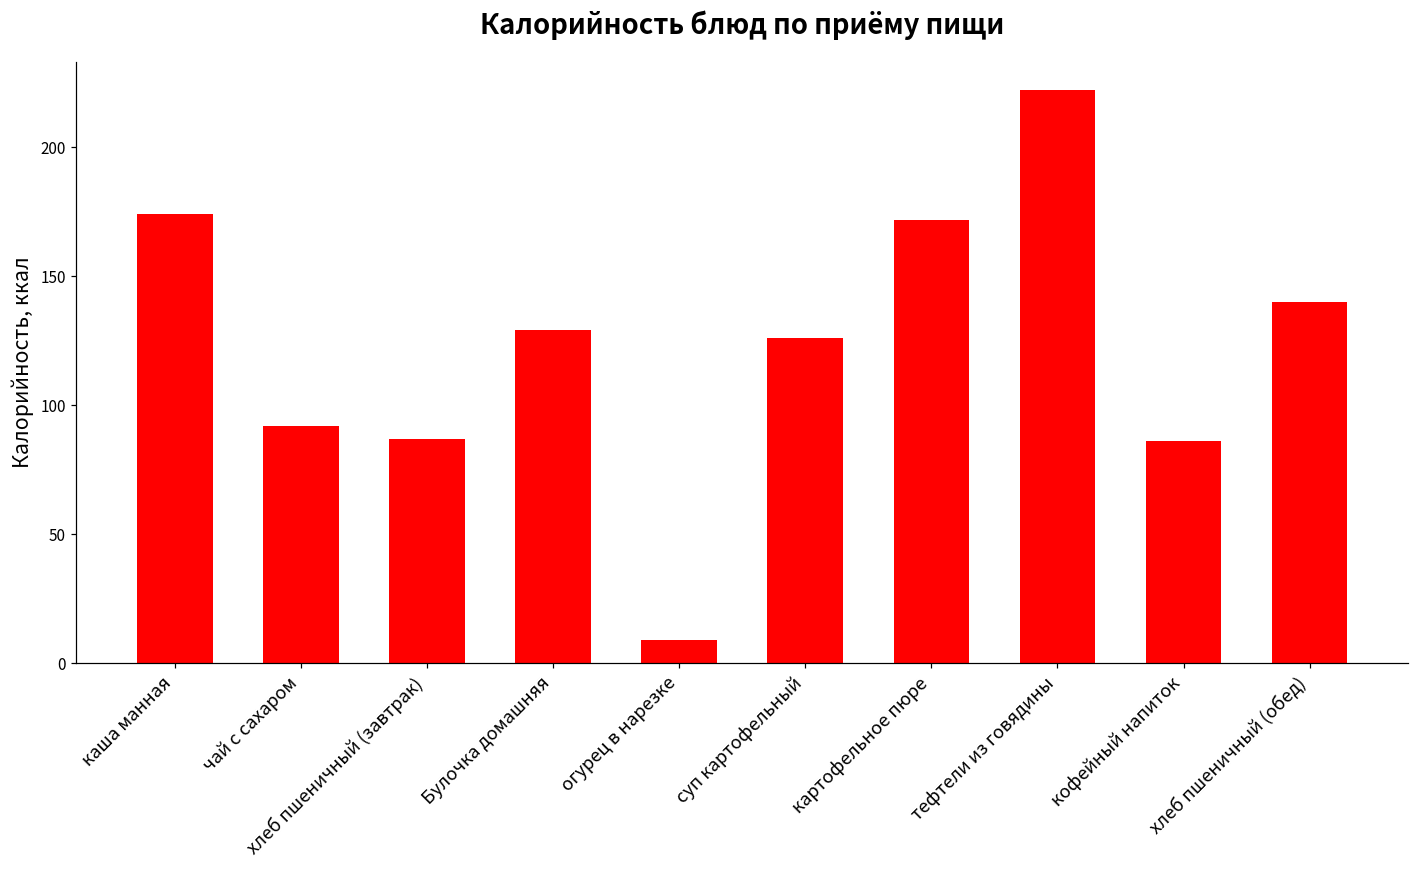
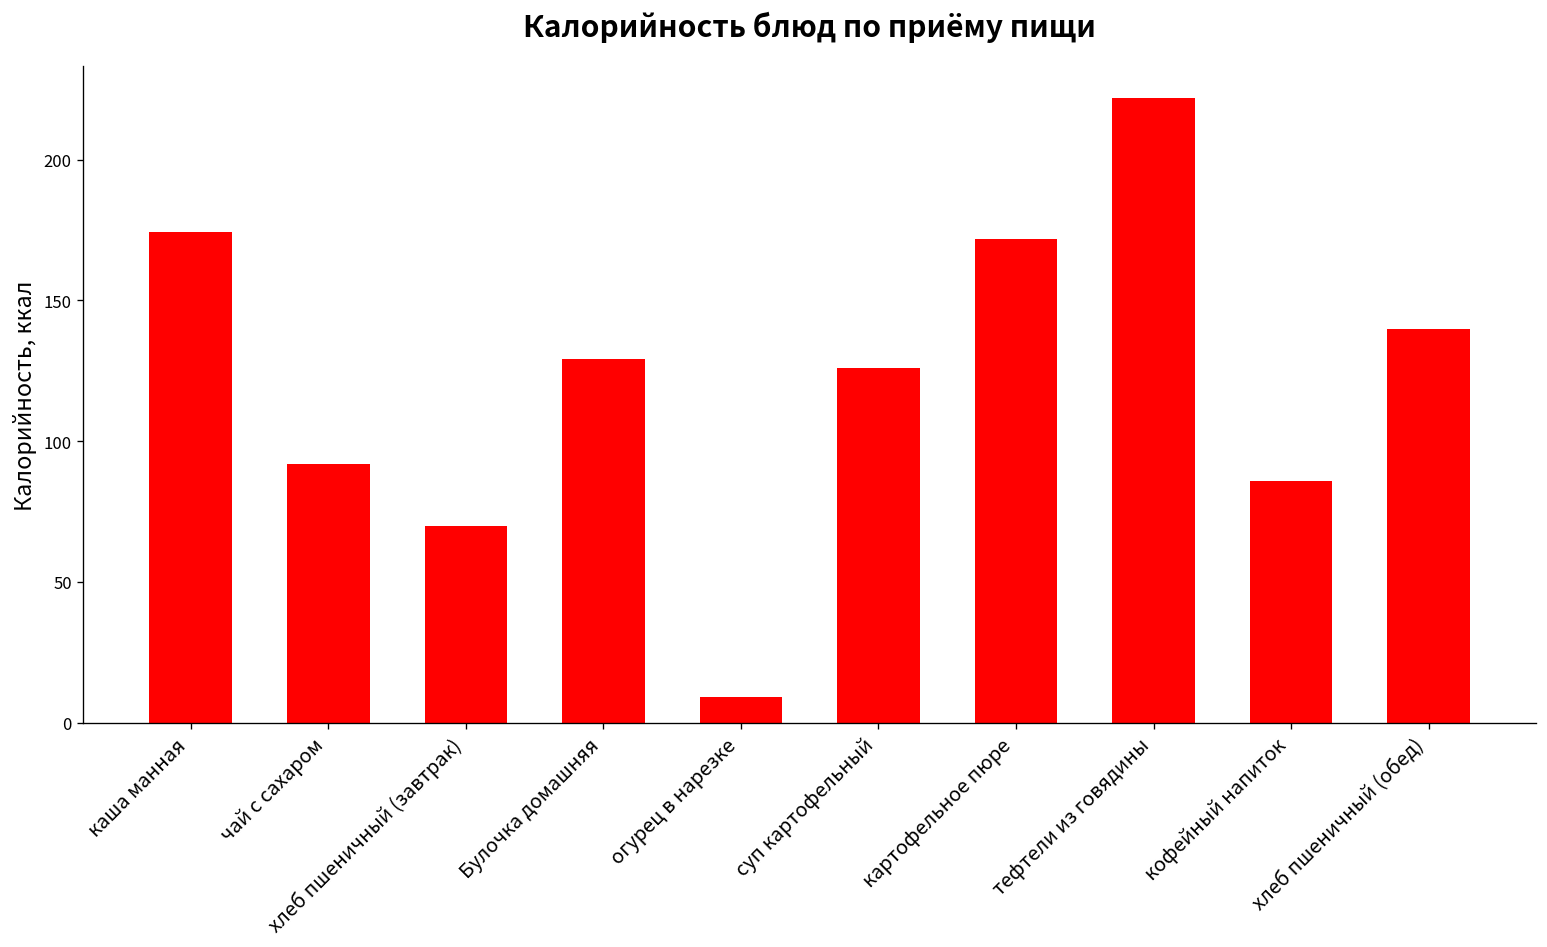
хлеб пшеничный (завтрак): 87 -> 70
